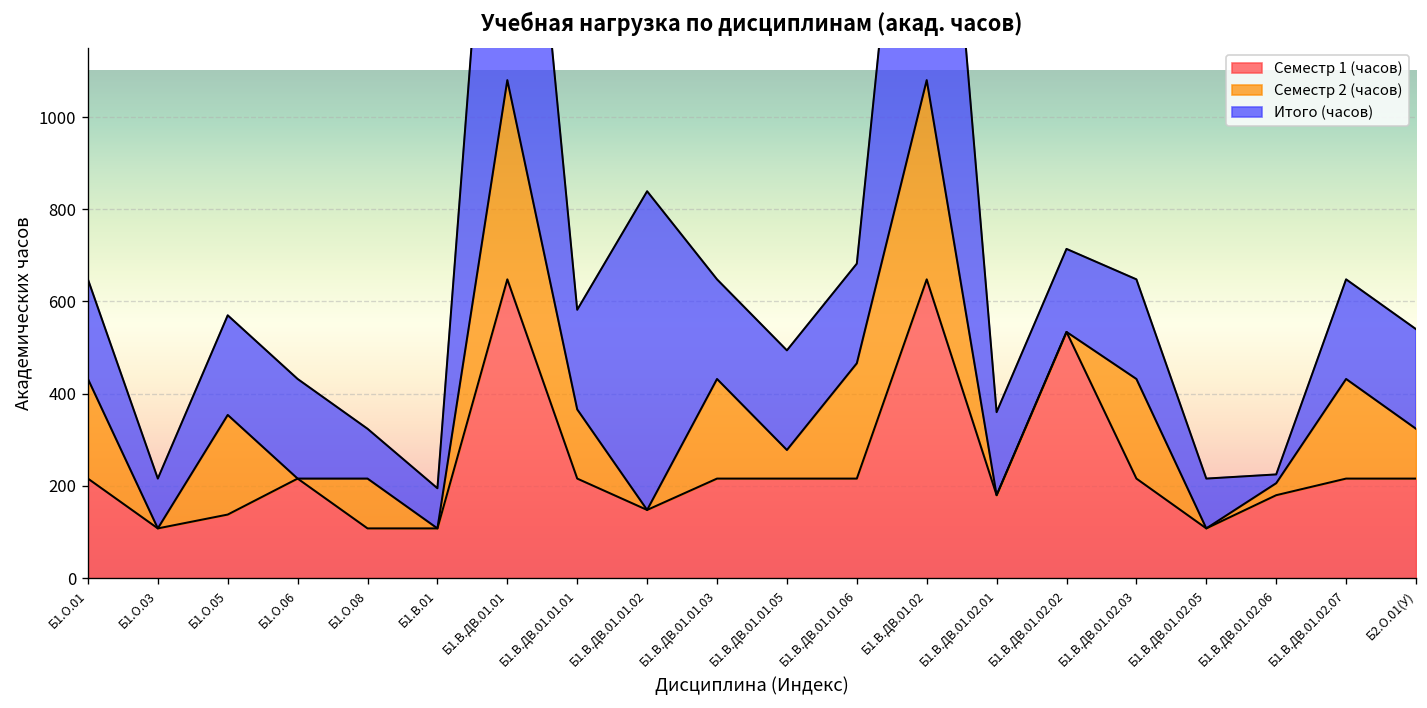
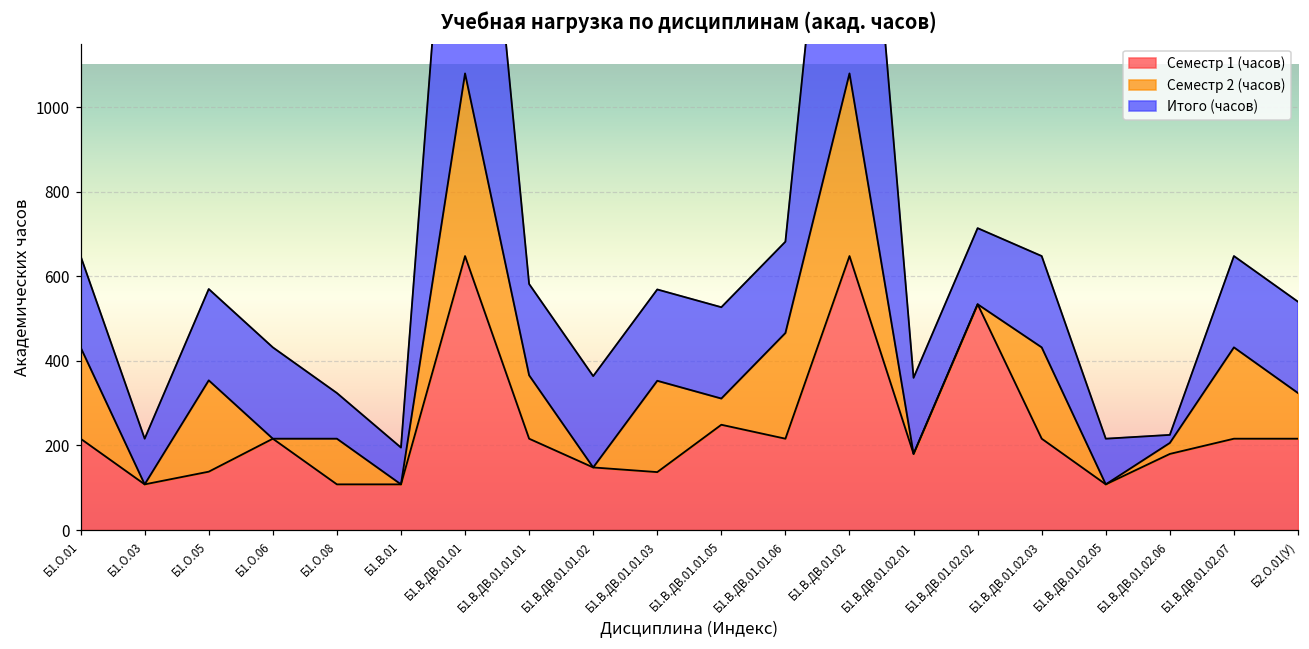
Итого (часов), Б1.В.ДВ.01.01.02: 690 -> 220
Семестр 1 (часов), Б1.В.ДВ.01.01.03: 220 -> 140
Семестр 1 (часов), Б1.В.ДВ.01.01.05: 220 -> 250
